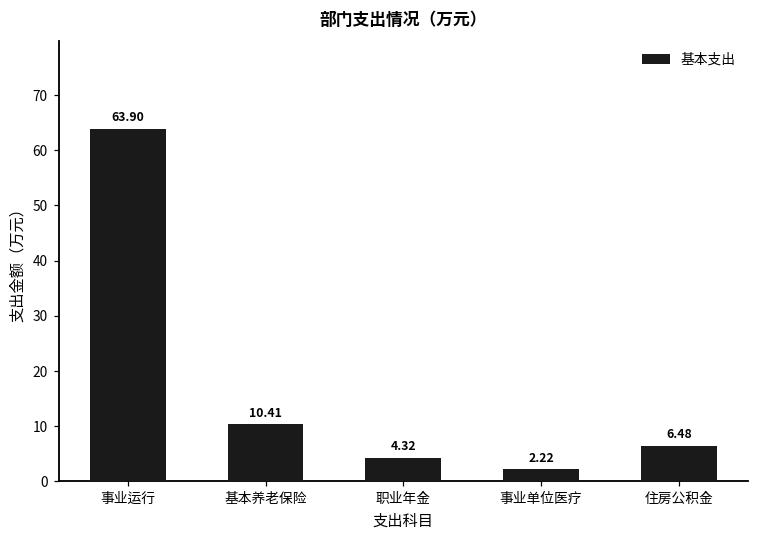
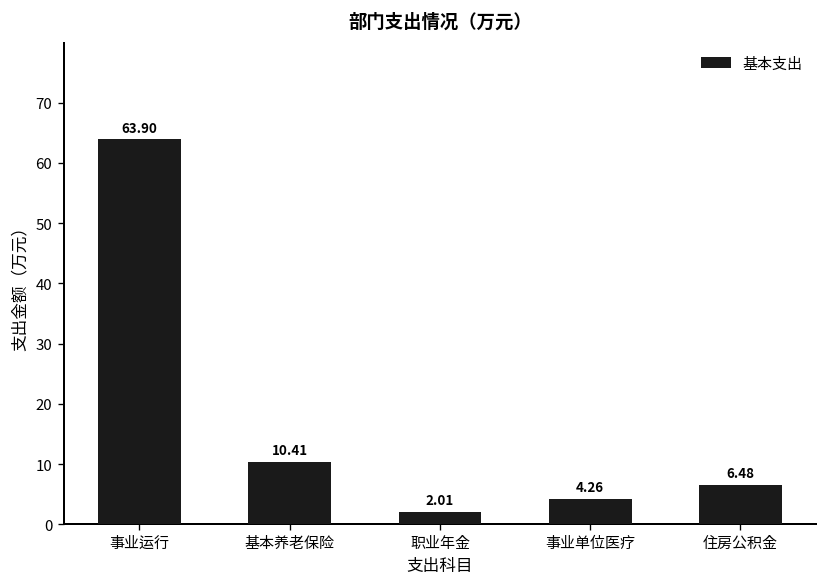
职业年金: 4.32 -> 2.01
事业单位医疗: 2.22 -> 4.26
